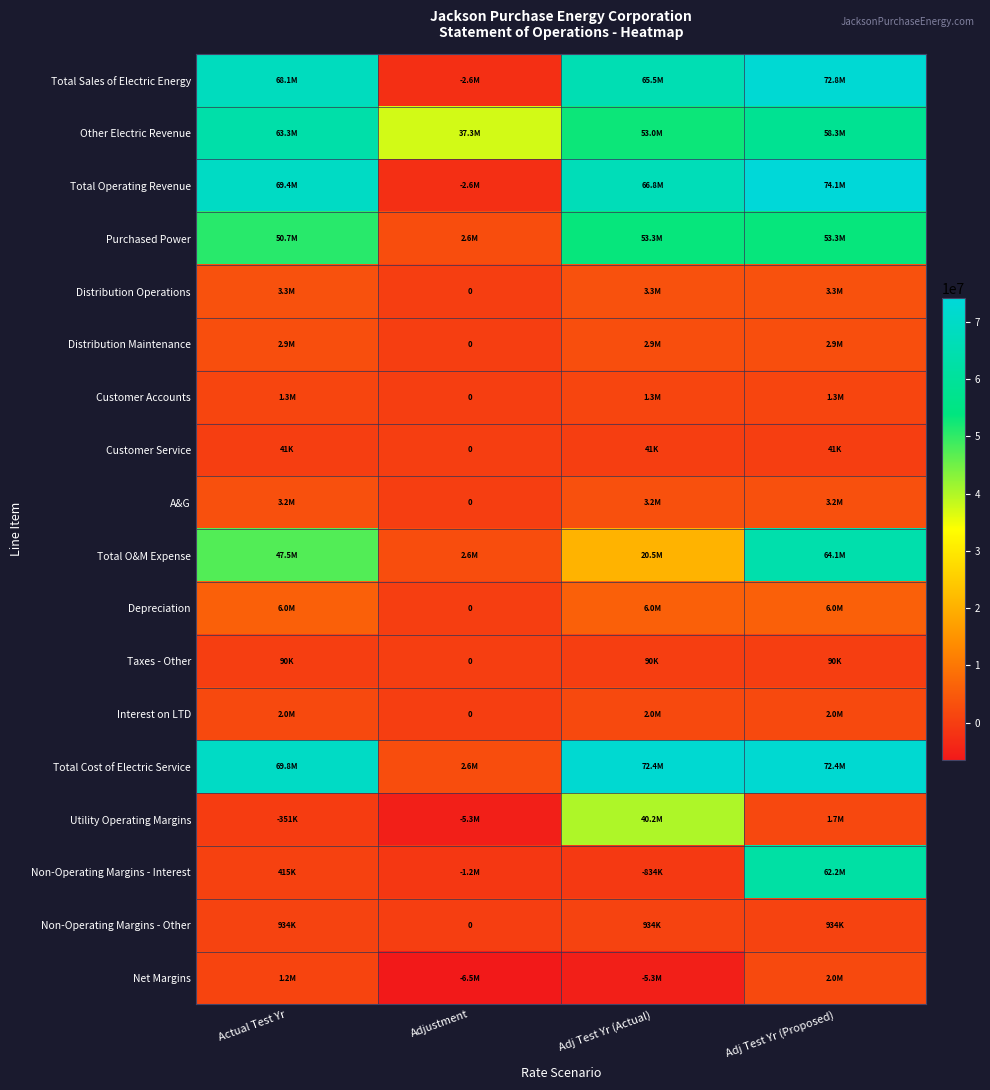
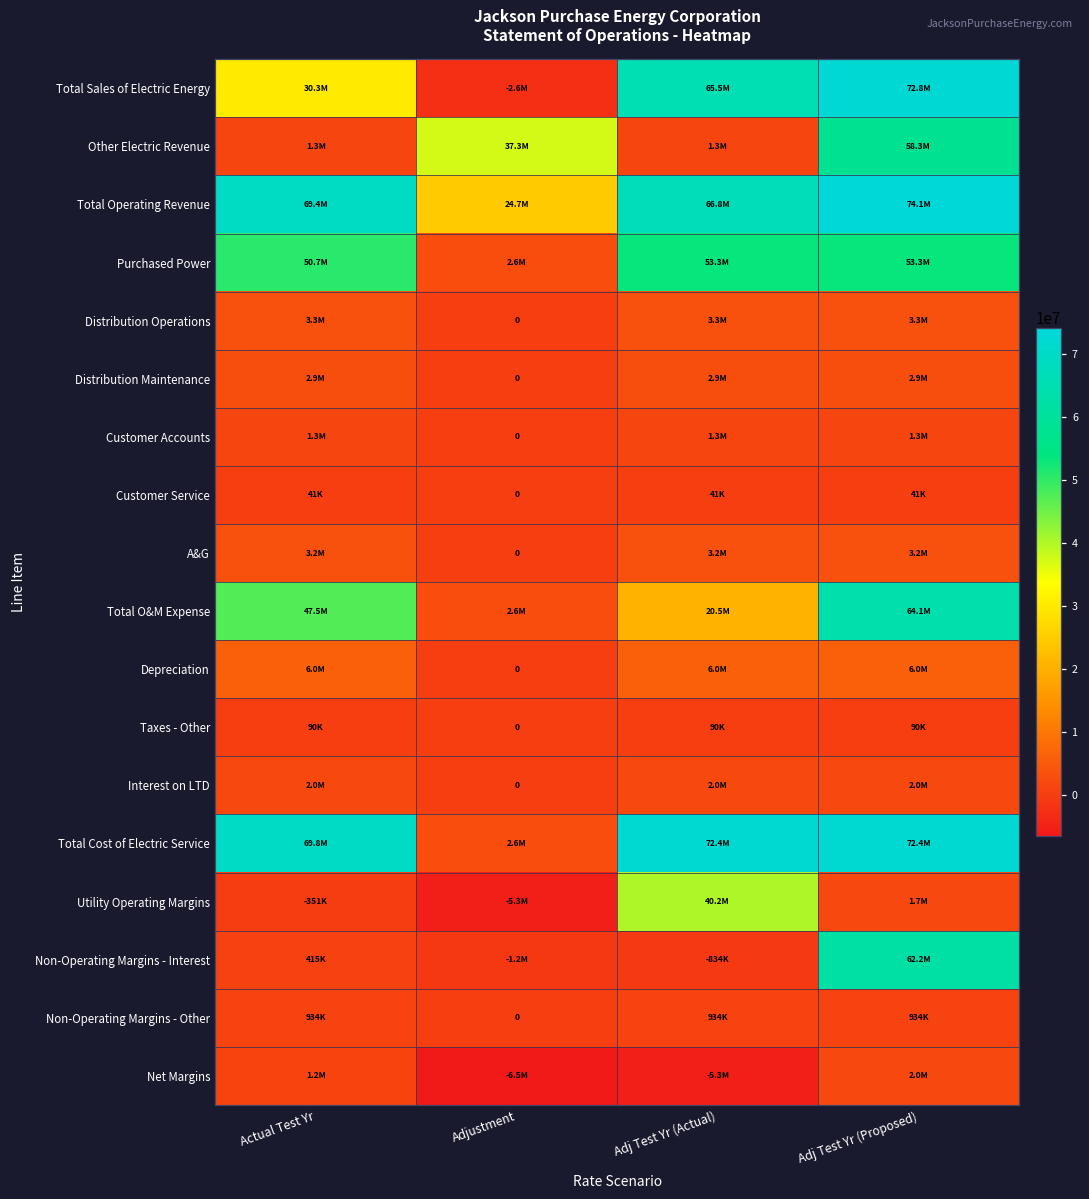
Total Sales of Electric Energy, Actual Test Yr: 68.1M -> 30.3M
Other Electric Revenue, Actual Test Yr: 63.3M -> 1.3M
Other Electric Revenue, Adj Test Yr (Actual): 53.0M -> 1.3M
Total Operating Revenue, Adjustment: -2.6M -> 24.7M
